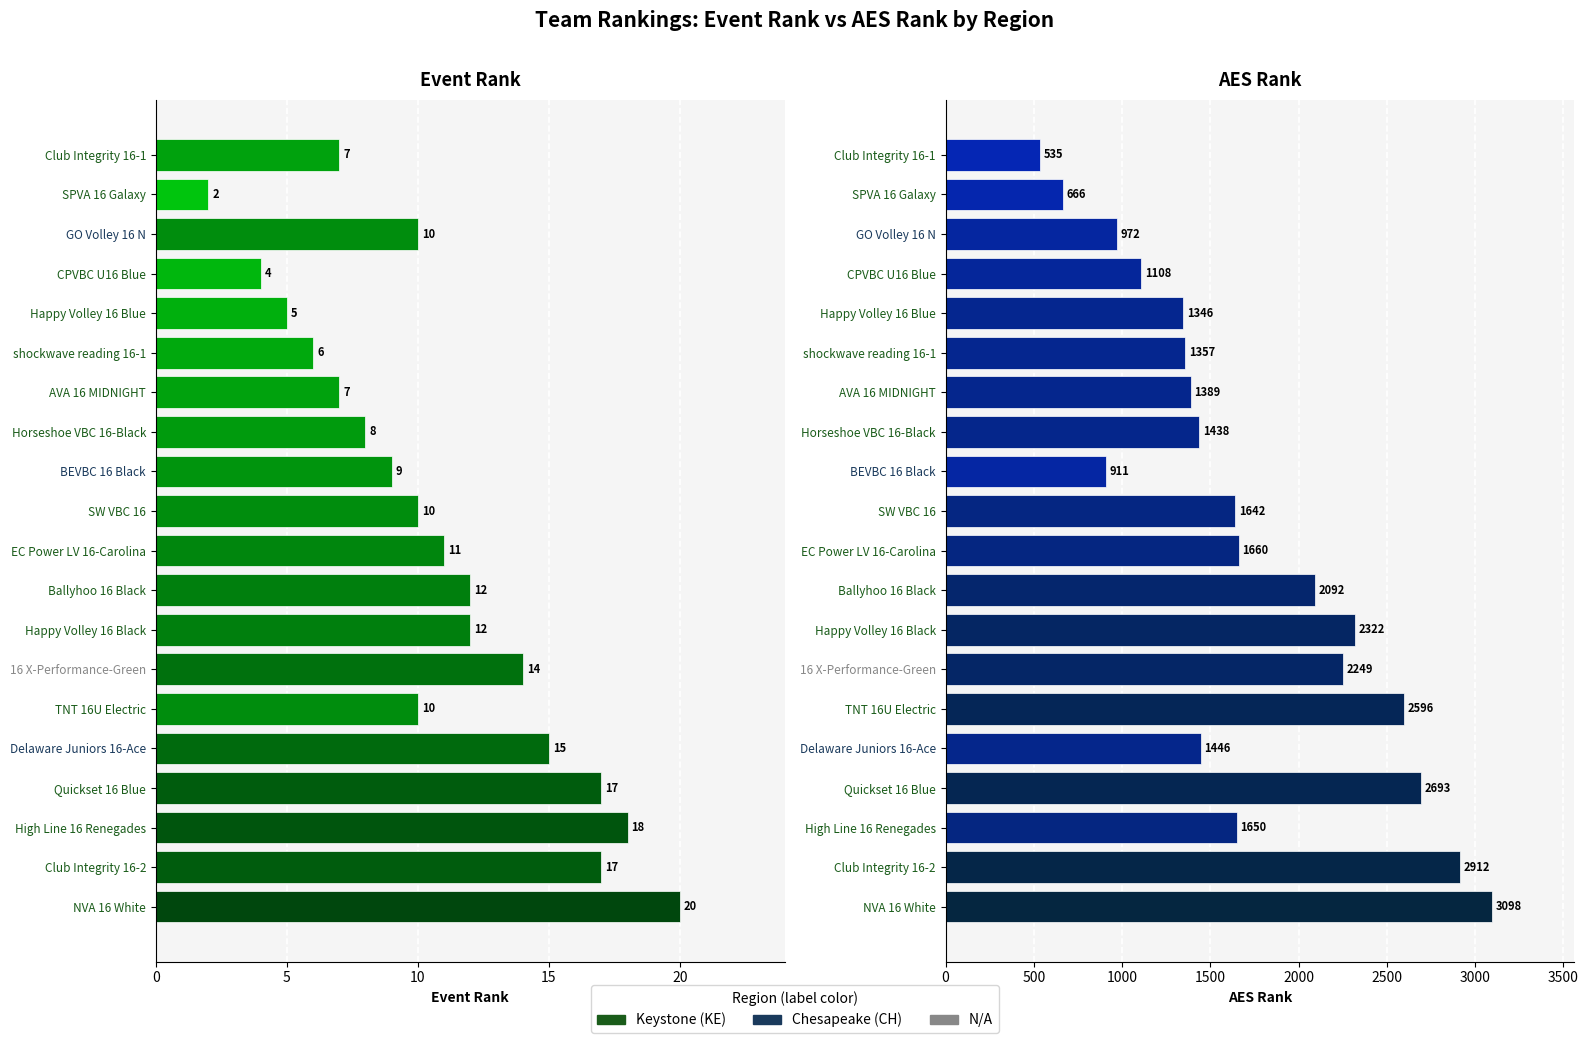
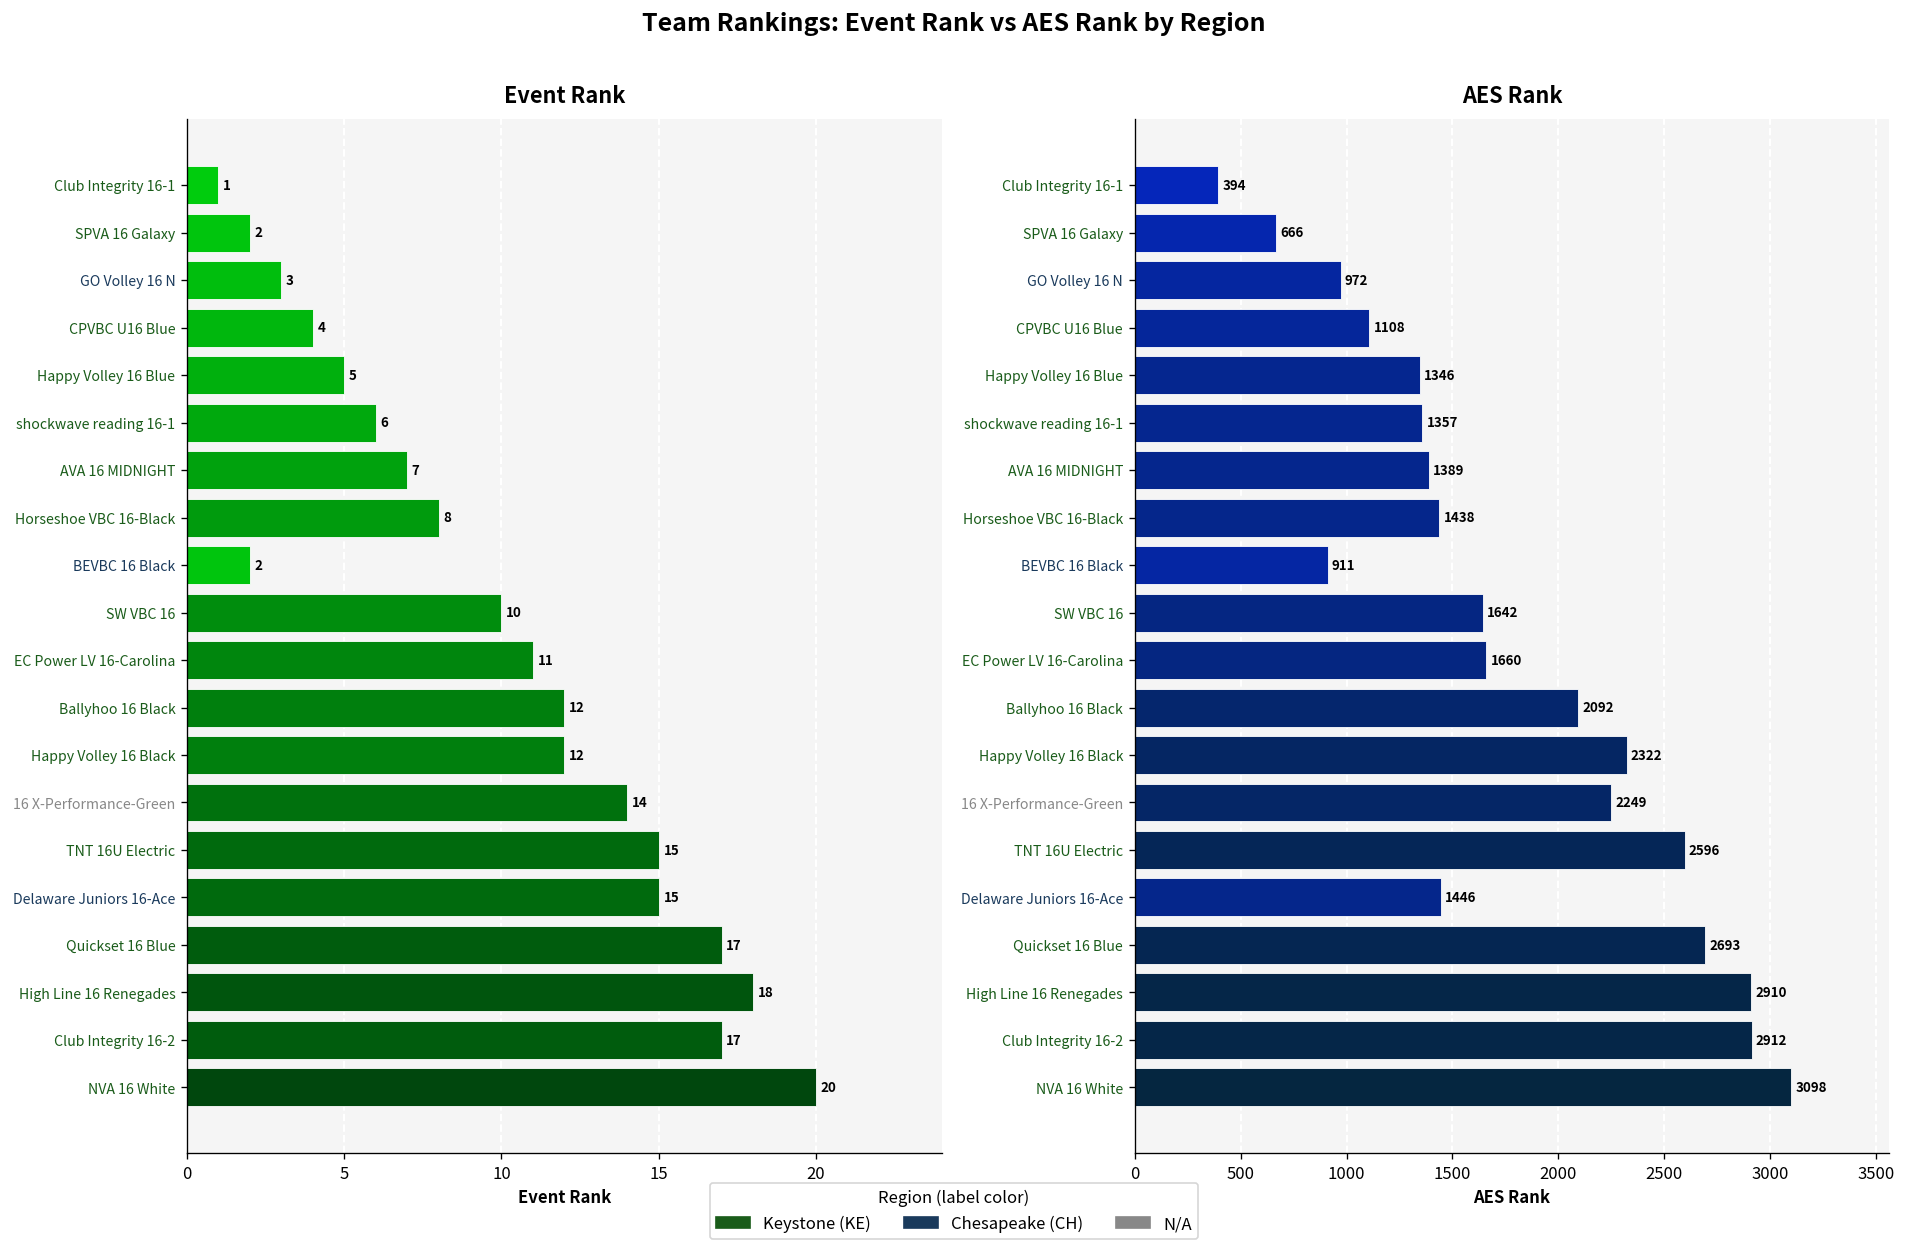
Event Rank, Club Integrity 16-1: 7 -> 1
Event Rank, GO Volley 16 N: 10 -> 3
Event Rank, BEVBC 16 Black: 9 -> 2
Event Rank, TNT 16U Electric: 10 -> 15
AES Rank, Club Integrity 16-1: 535 -> 394
AES Rank, High Line 16 Renegades: 1650 -> 2910
